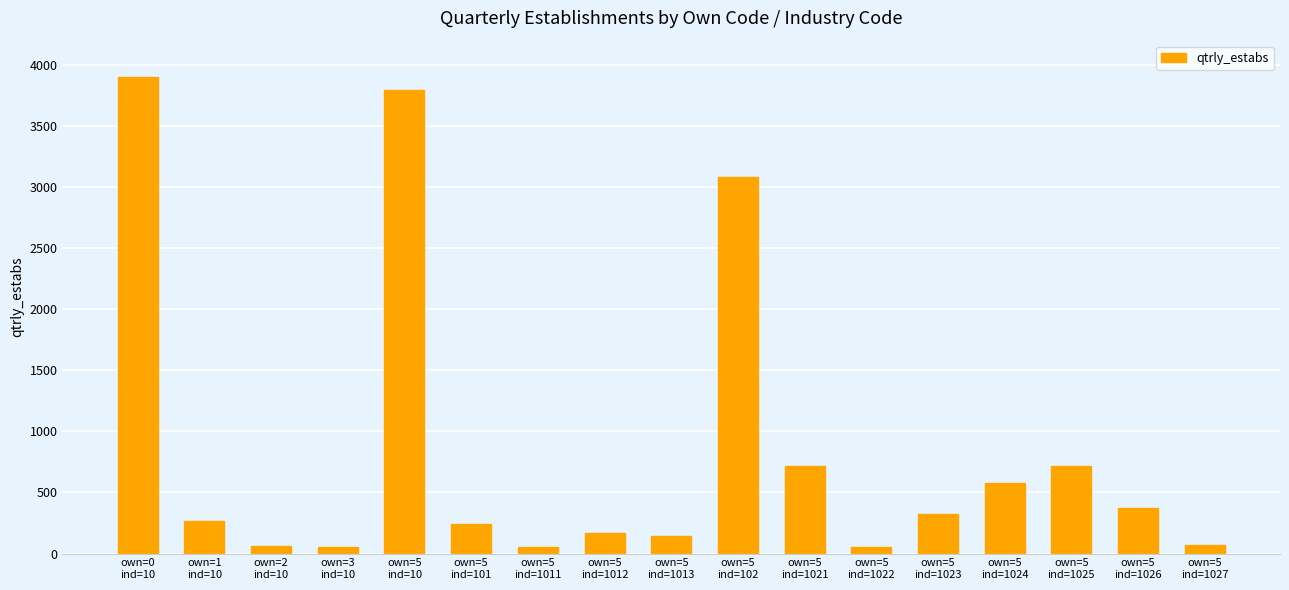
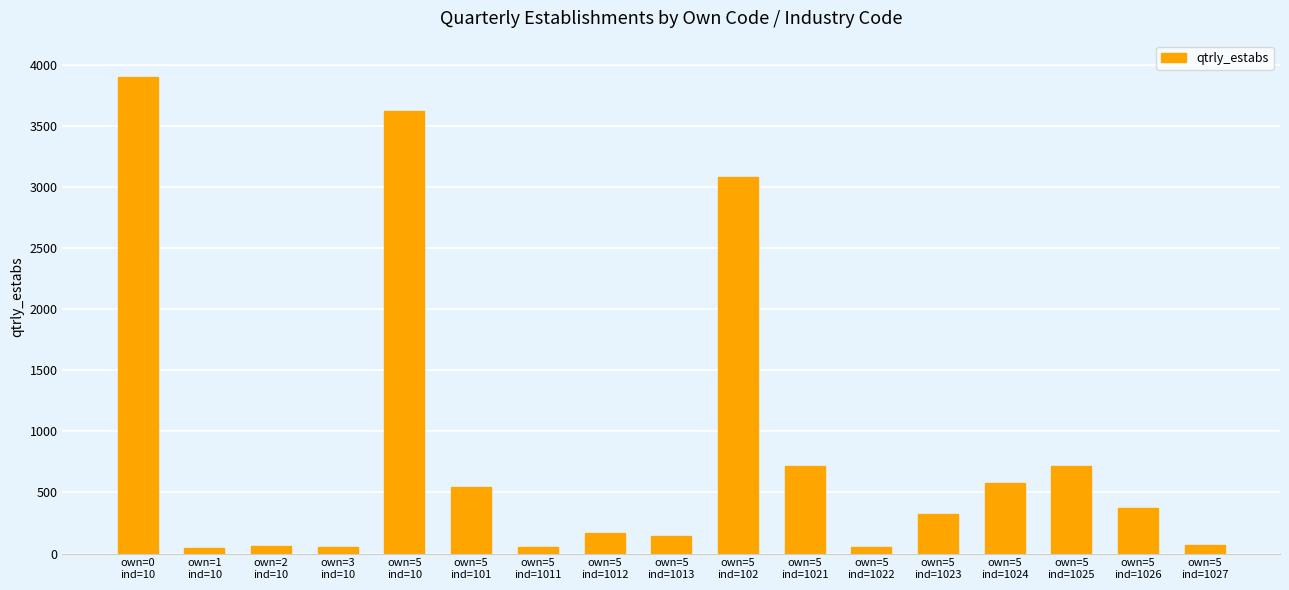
own=1 ind=10: 270 -> 50
own=5 ind=10: 3800 -> 3630
own=5 ind=101: 240 -> 550
